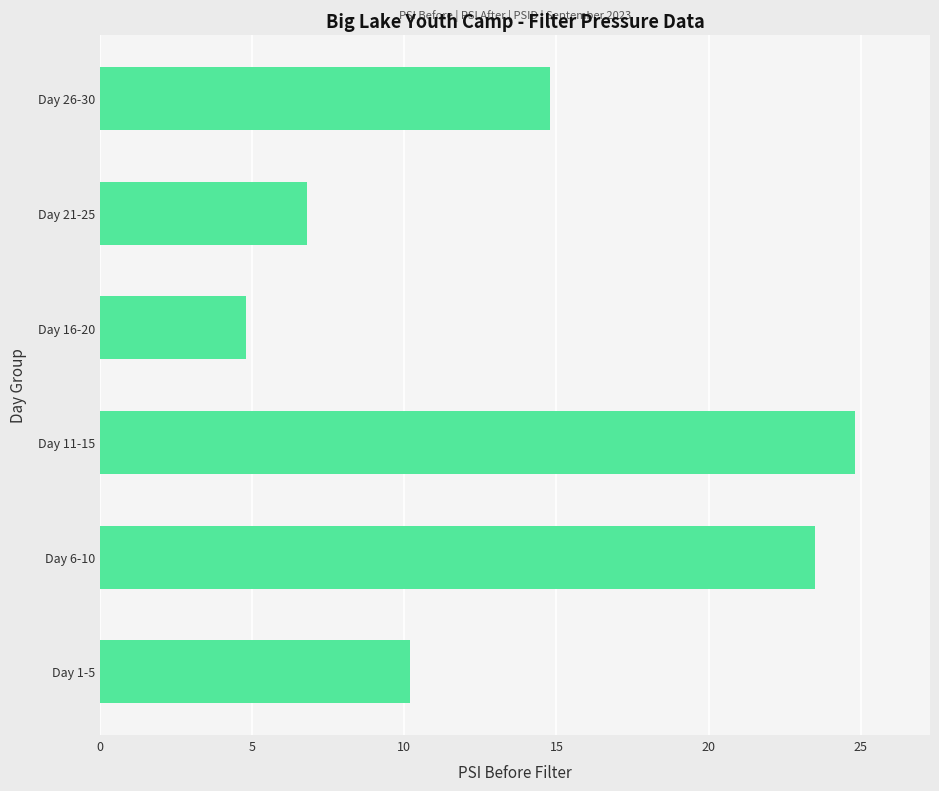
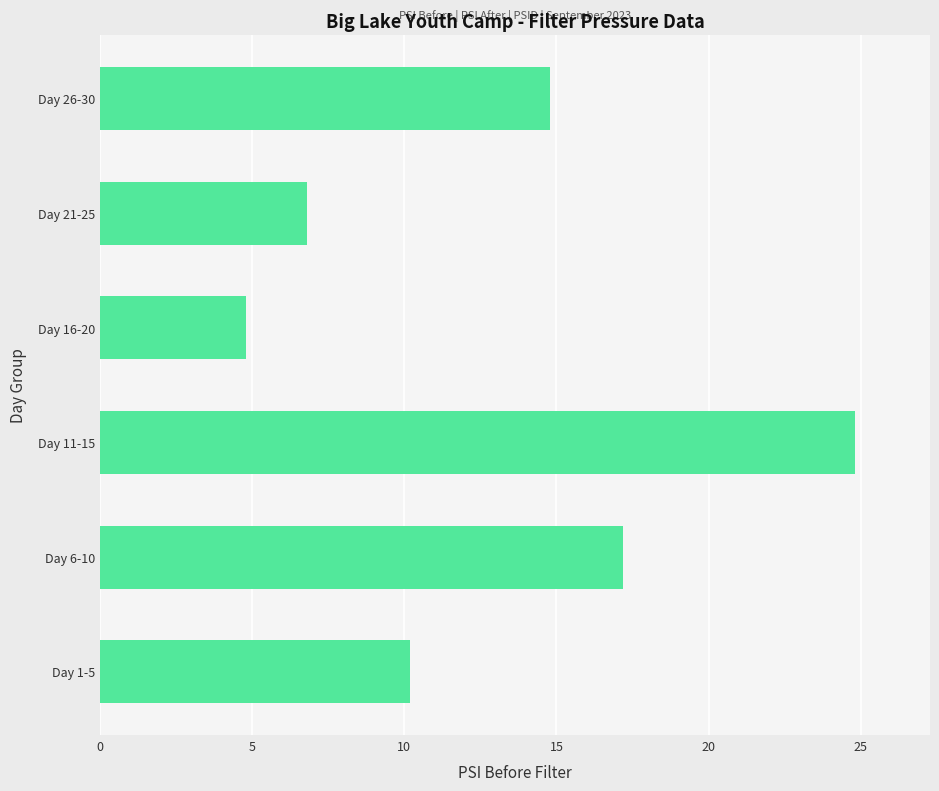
Day 6-10: 23.5 -> 17.2
